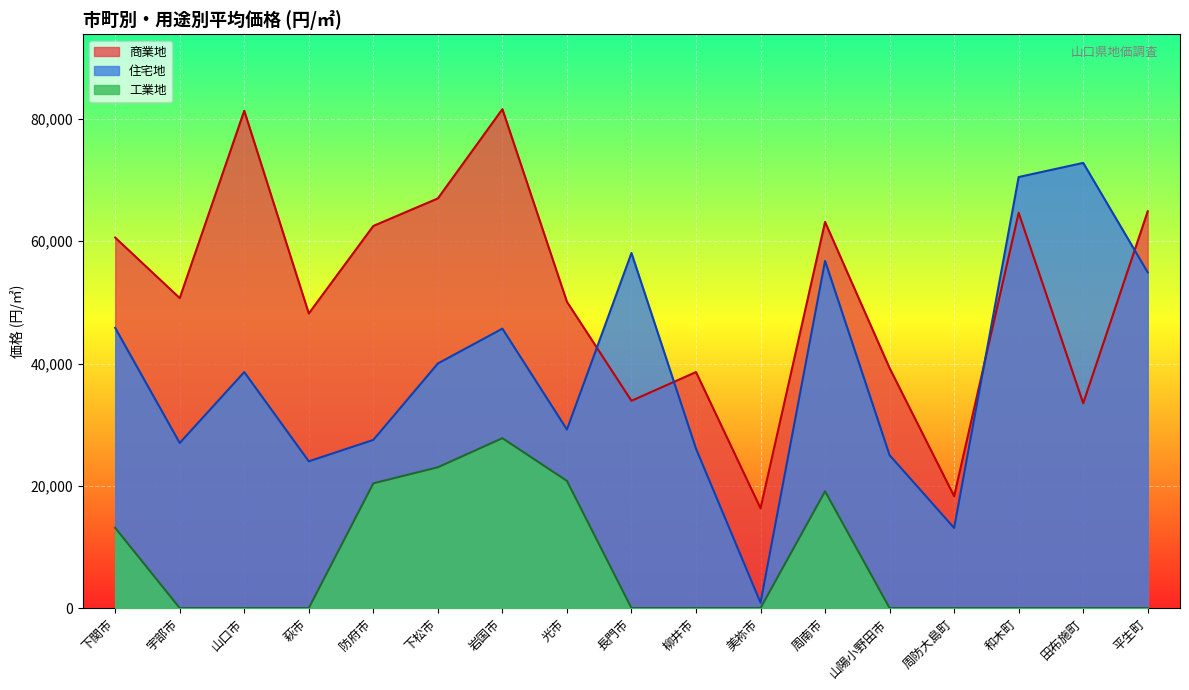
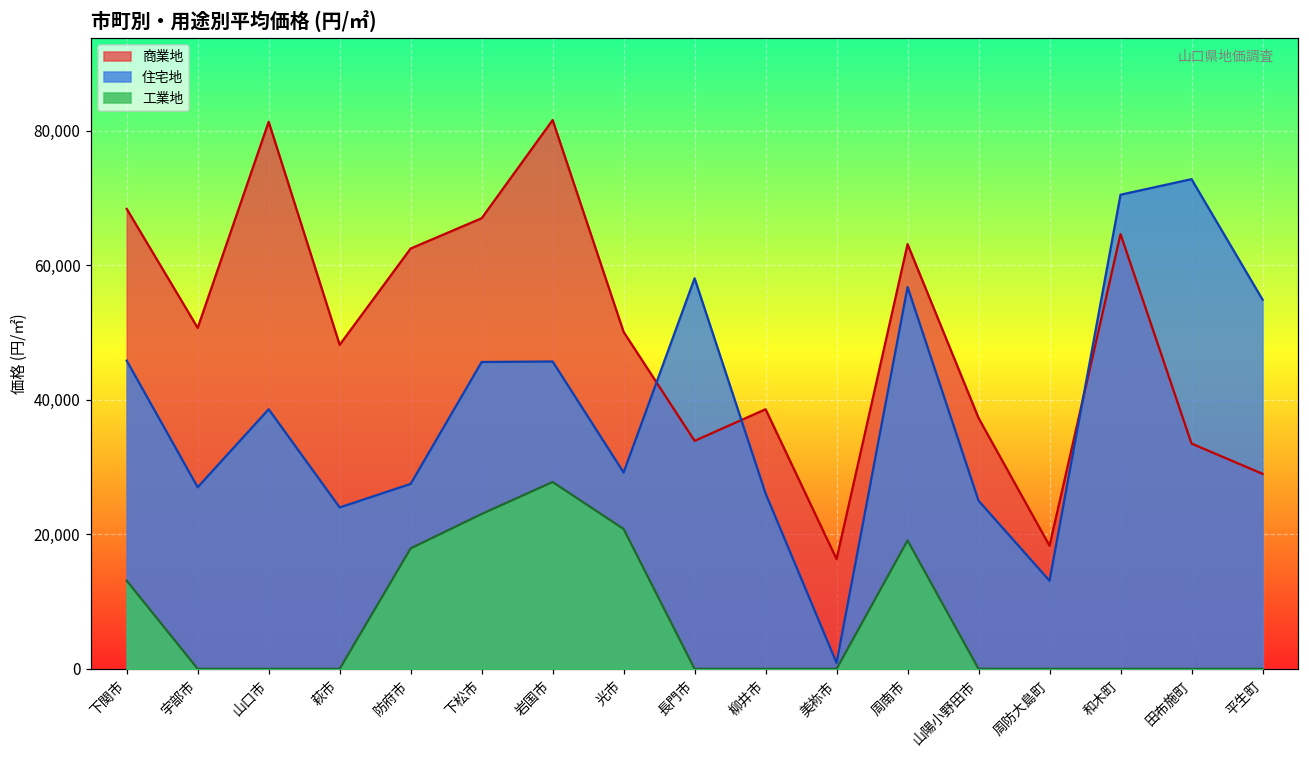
商業地, 下関市: 61,000 -> 68,000
工業地, 防府市: 20,000 -> 18,000
住宅地, 下松市: 40,000 -> 46,000
商業地, 山陽小野田市: 39,000 -> 37,000
商業地, 平生町: 65,000 -> 29,000
